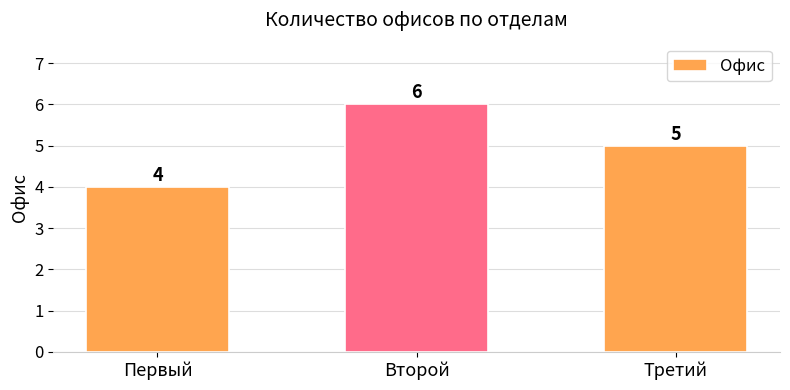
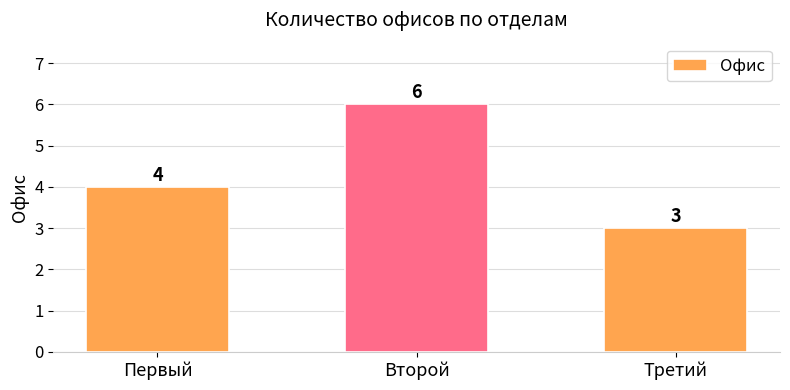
Третий: 5 -> 3
